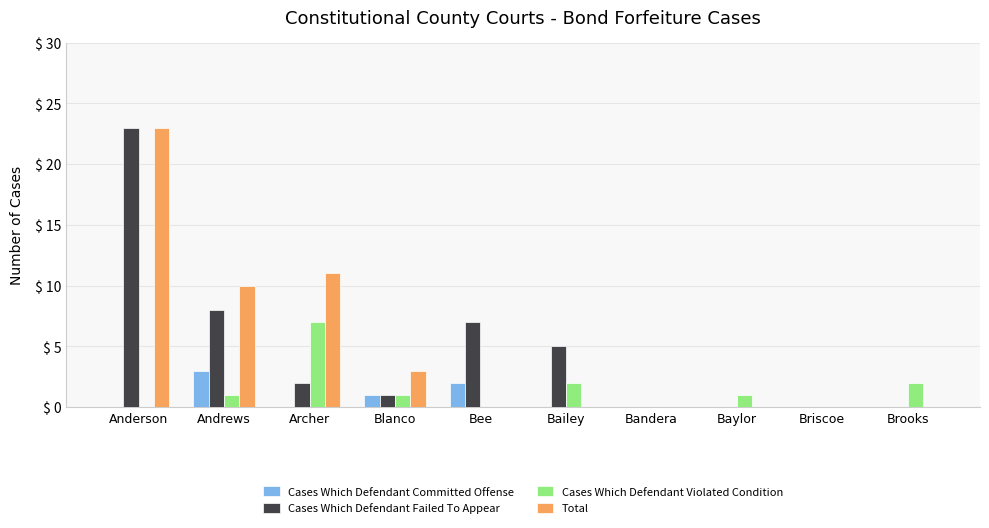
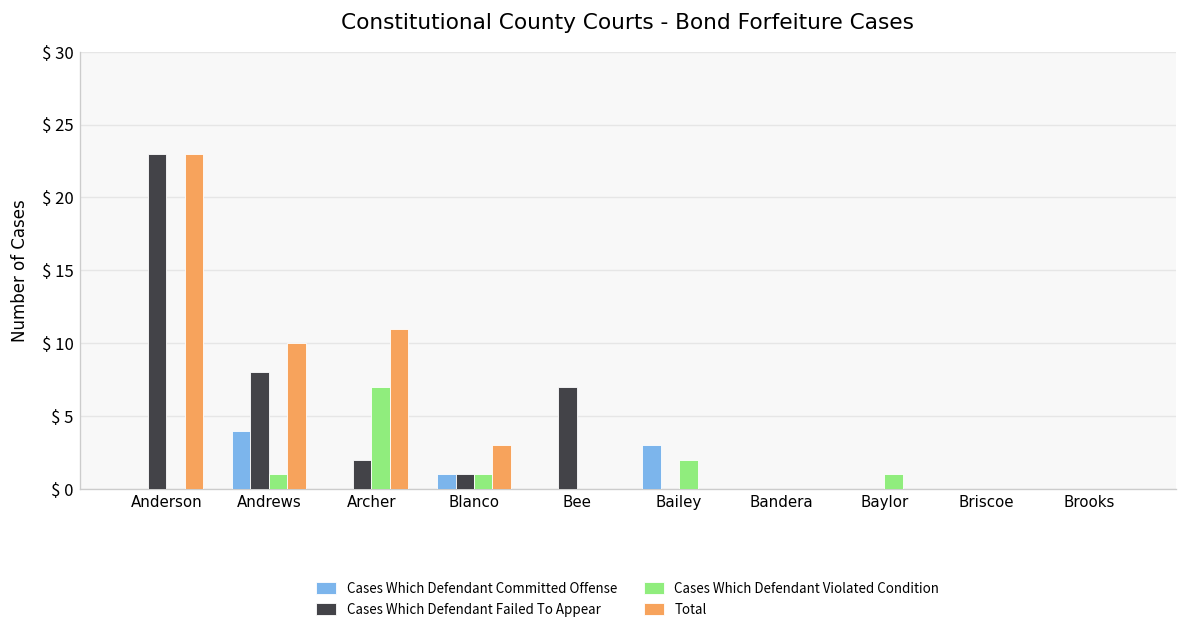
Cases Which Defendant Committed Offense, Andrews: $ 3 -> $ 4
Cases Which Defendant Committed Offense, Bee: $ 2 -> $ 0
Cases Which Defendant Committed Offense, Bailey: $ 0 -> $ 3
Cases Which Defendant Failed To Appear, Bailey: $ 5 -> $ 0
Cases Which Defendant Violated Condition, Brooks: $ 2 -> $ 0
